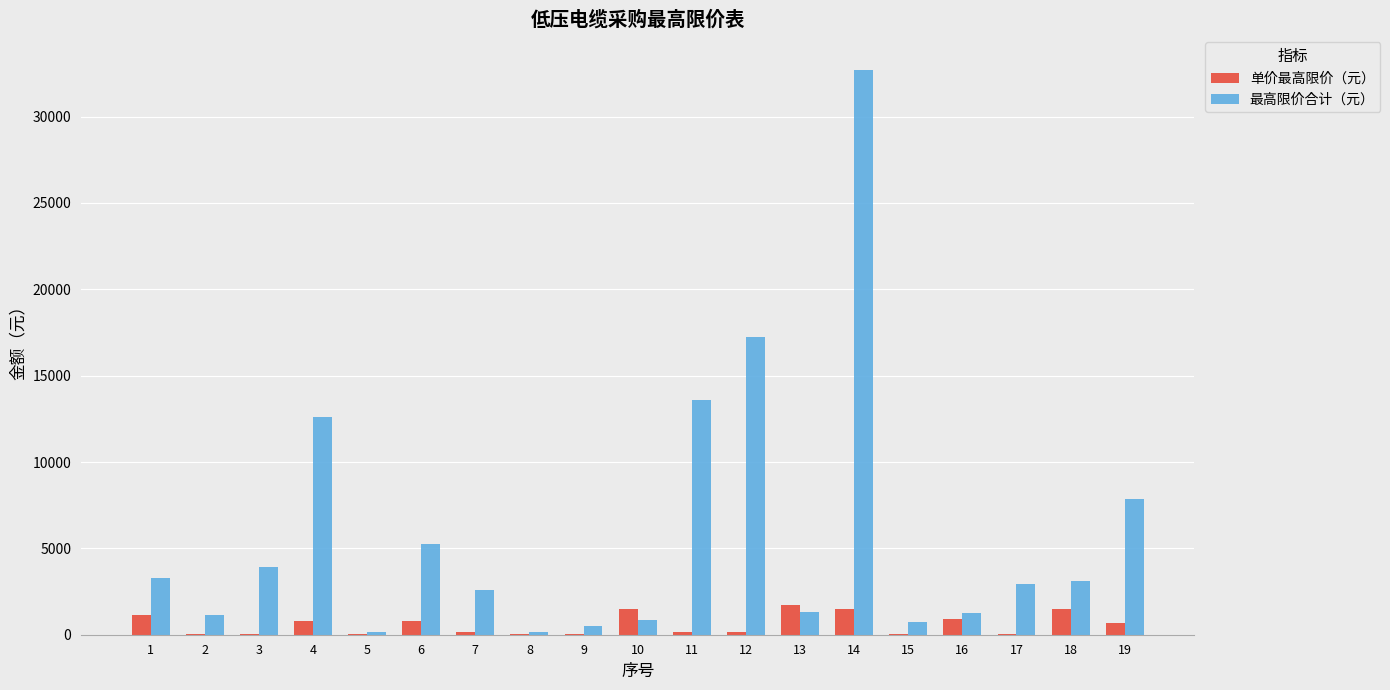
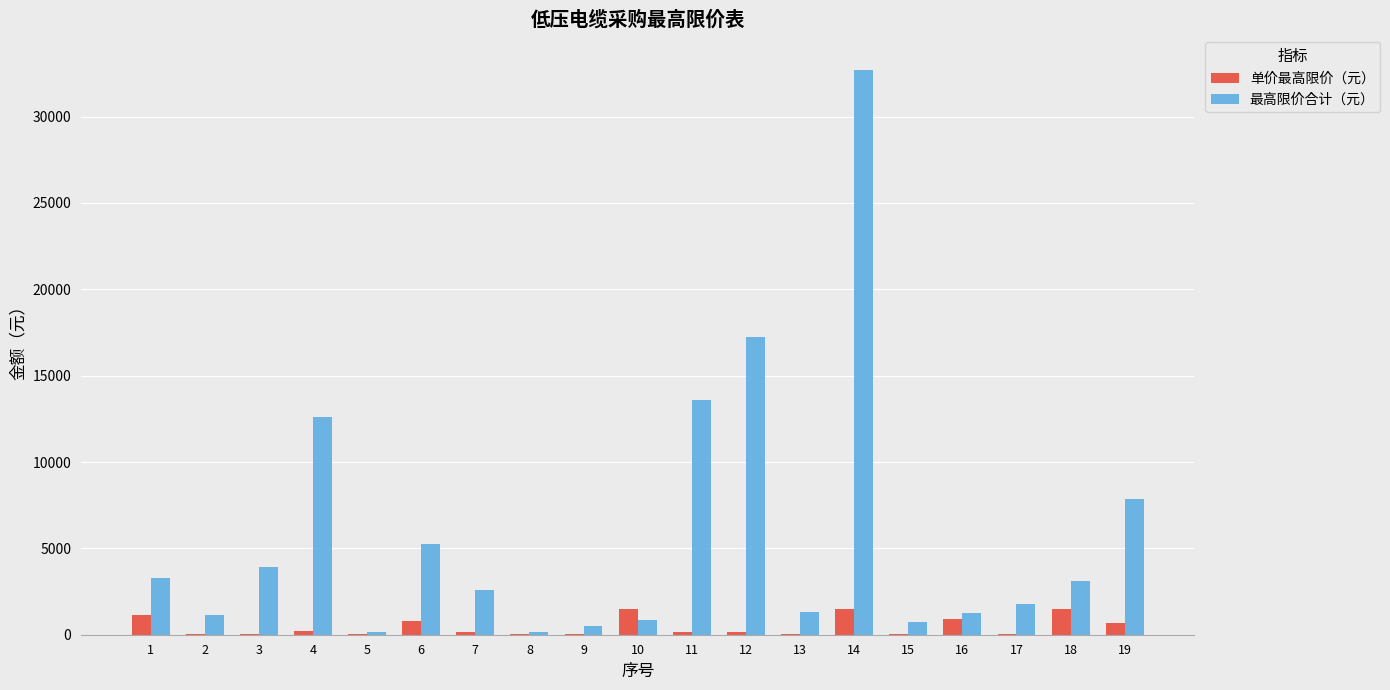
单价最高限价（元）, 4: 800 -> 200
单价最高限价（元）, 13: 1700 -> 0
最高限价合计（元）, 17: 2900 -> 1800
